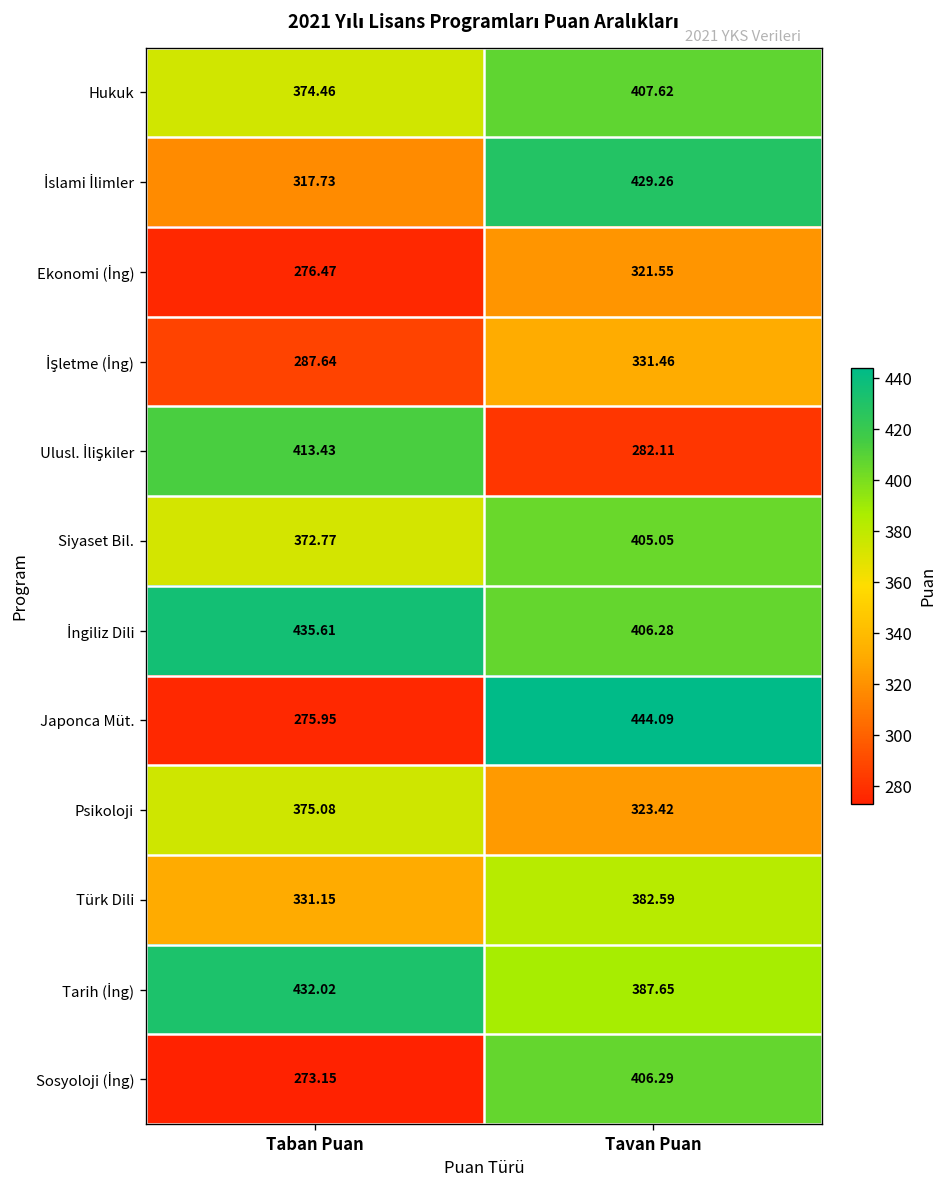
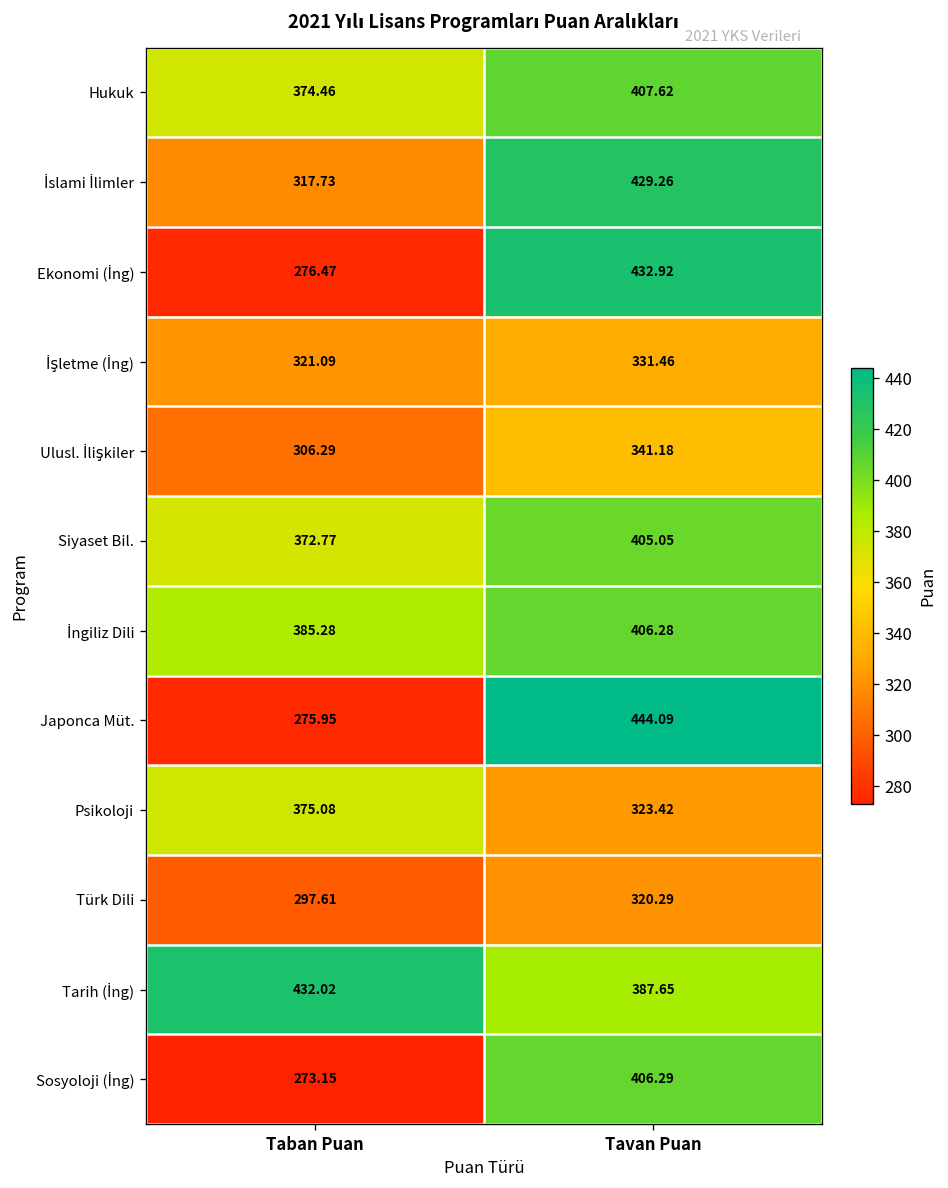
Ekonomi (İng), Tavan Puan: 321.55 -> 432.92
İşletme (İng), Taban Puan: 287.64 -> 321.09
Ulusl. İlişkiler, Taban Puan: 413.43 -> 306.29
Ulusl. İlişkiler, Tavan Puan: 282.11 -> 341.18
İngiliz Dili, Taban Puan: 435.61 -> 385.28
Türk Dili, Taban Puan: 331.15 -> 297.61
Türk Dili, Tavan Puan: 382.59 -> 320.29
